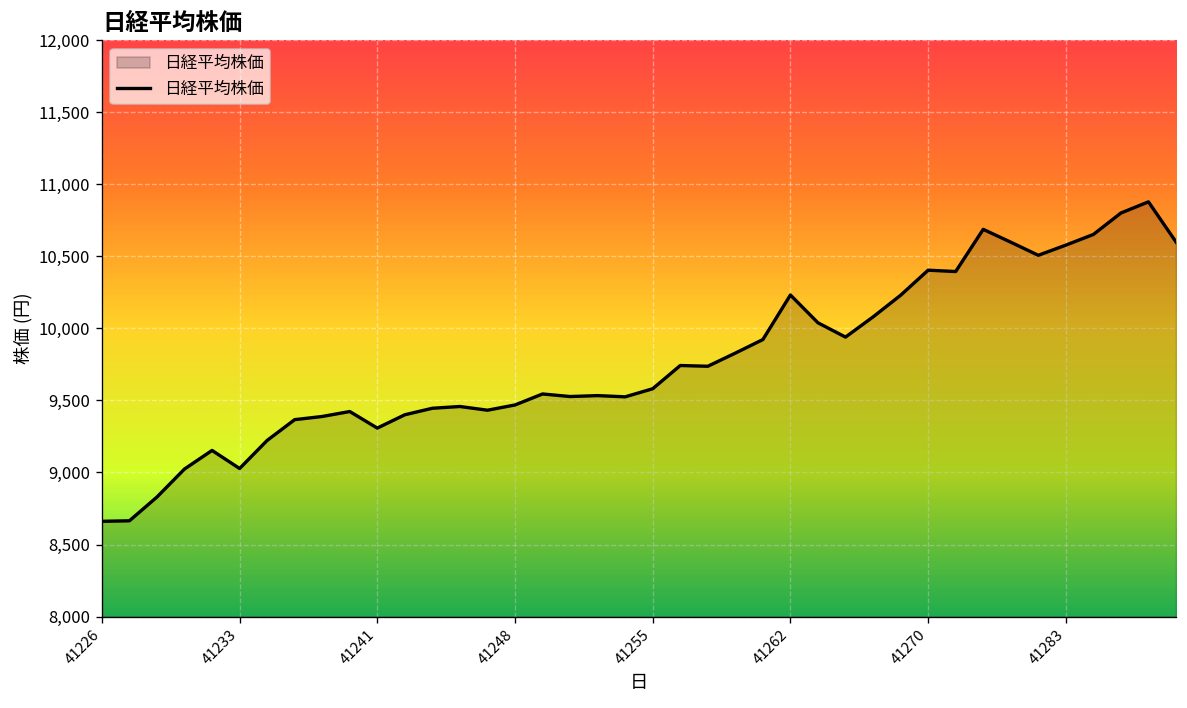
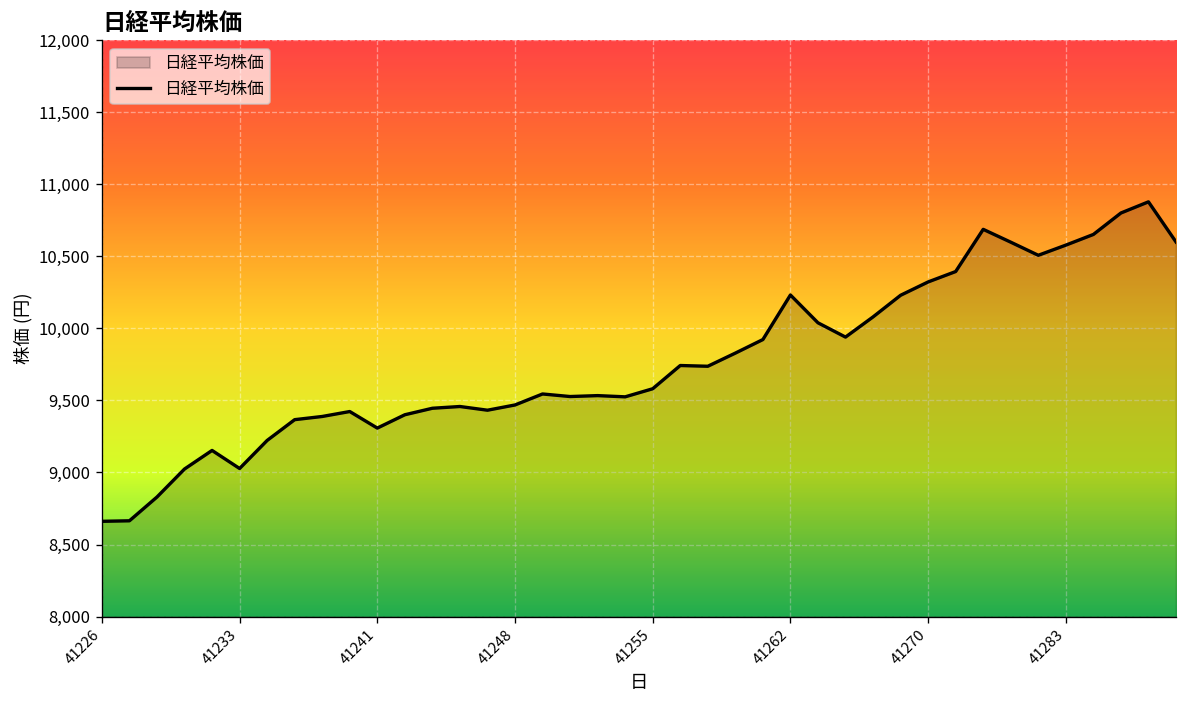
41270: 10,400 -> 10,320
